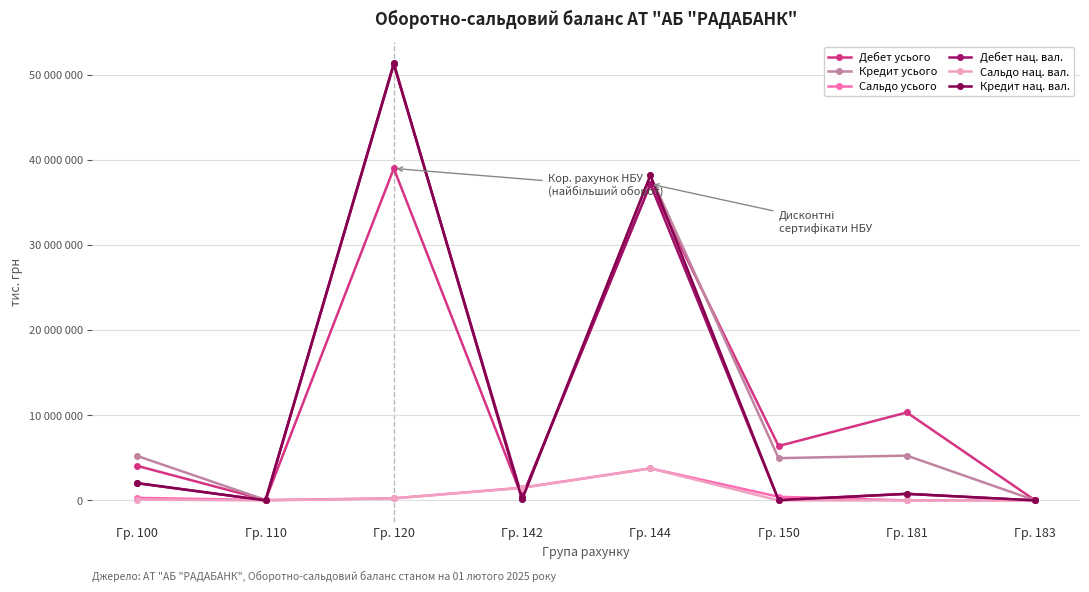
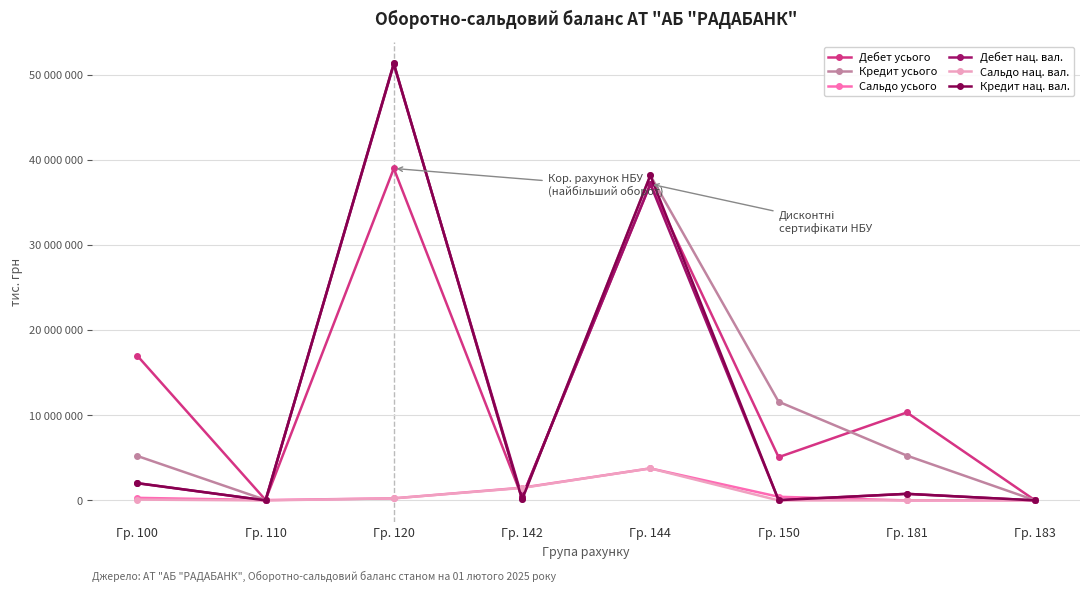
Дебет усього, Гр. 100: 4000000 -> 17000000
Дебет усього, Гр. 150: 6000000 -> 5000000
Кредит усього, Гр. 150: 5000000 -> 12000000
